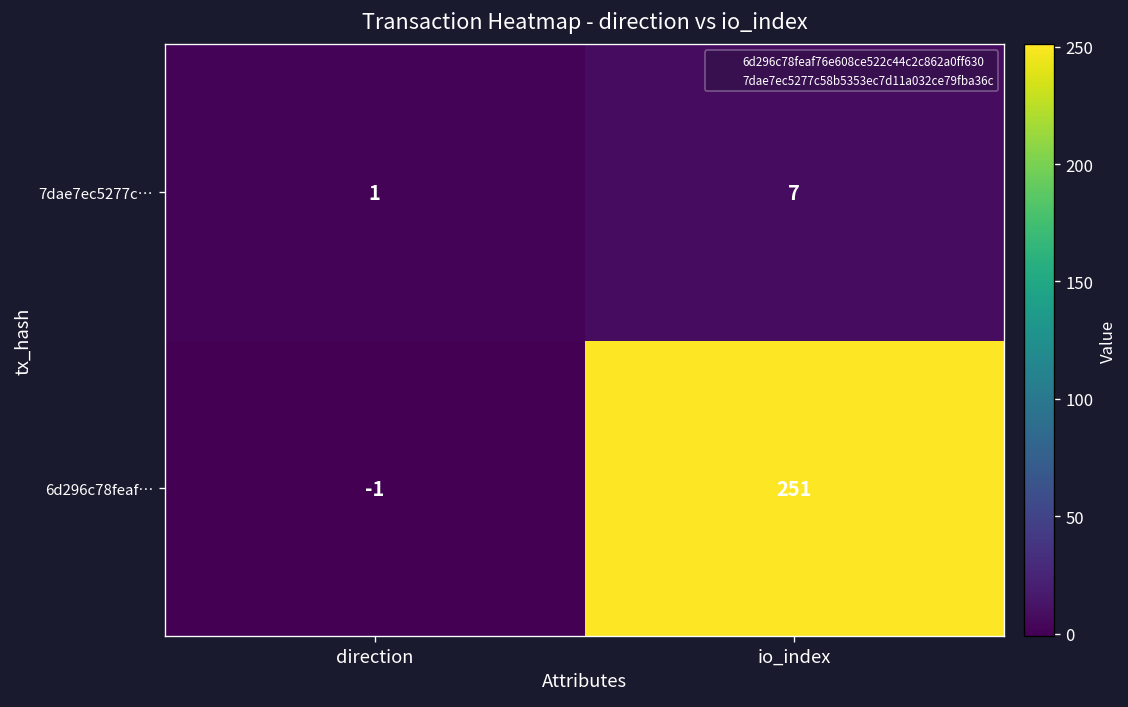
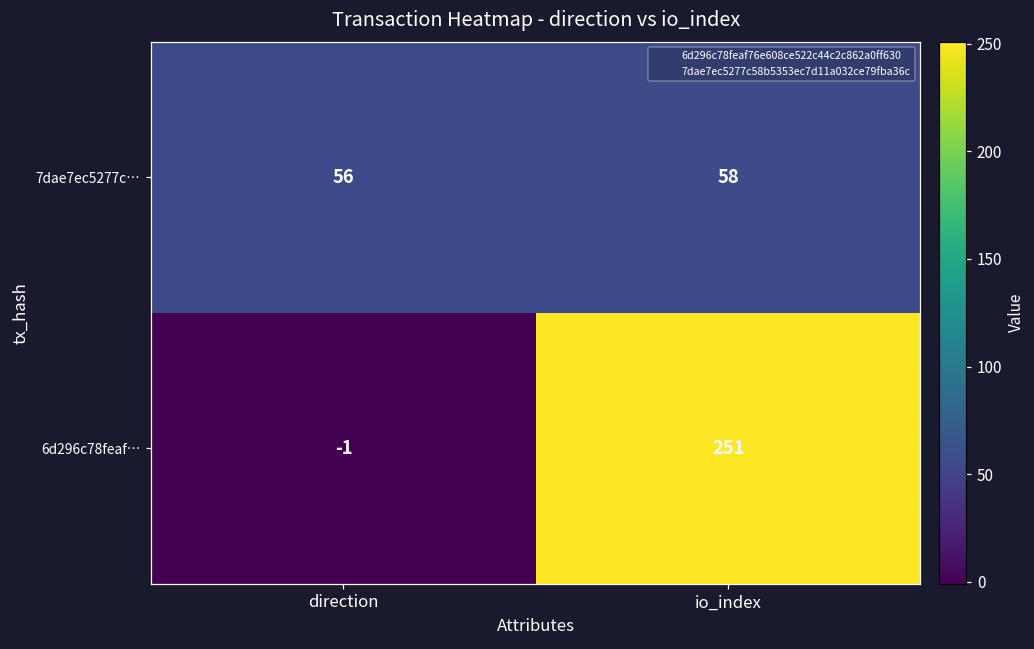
7dae7ec5277c…, direction: 1 -> 56
7dae7ec5277c…, io_index: 7 -> 58
